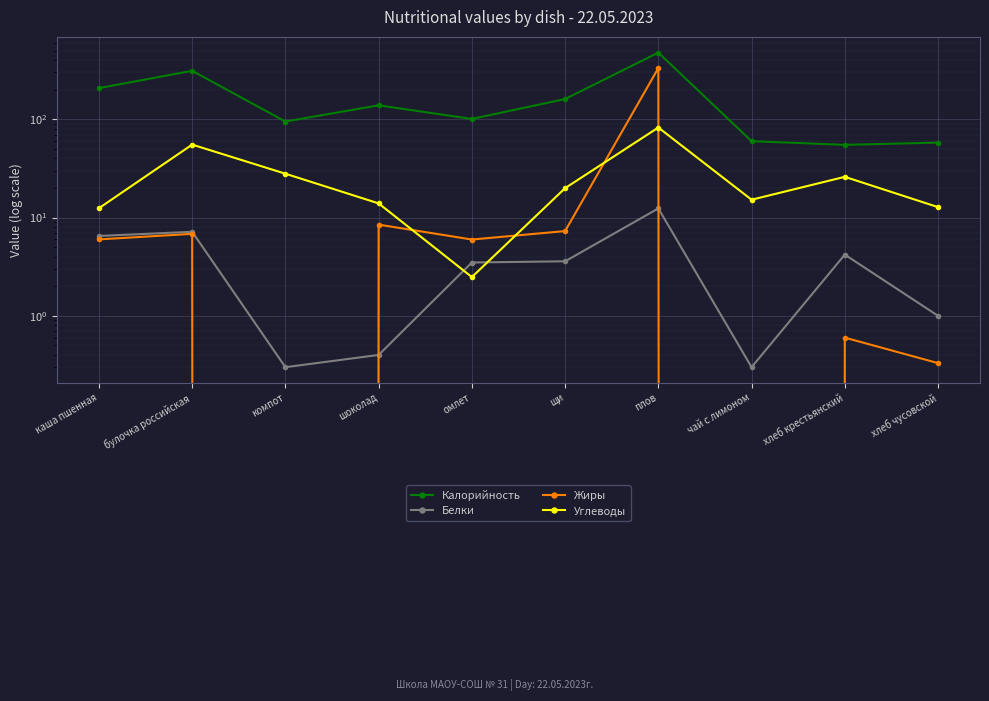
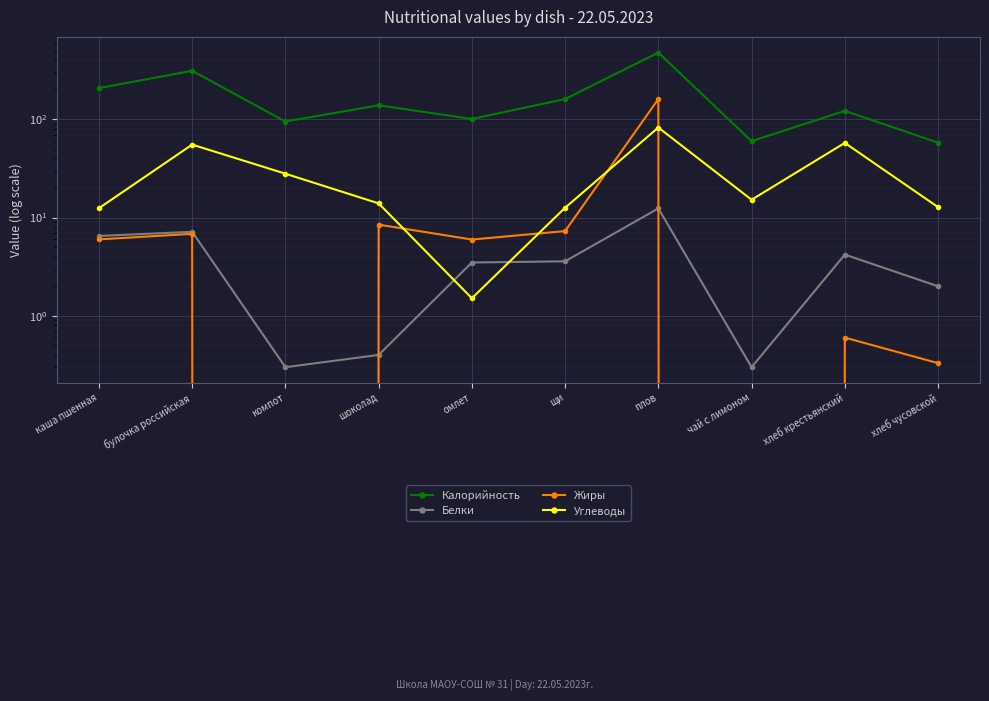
Углеводы, омлет: 2.5 -> 1.5
Углеводы, щи: 20 -> 13
Жиры, плов: 330 -> 160
Калорийность, хлеб крестьянский: 60 -> 120
Углеводы, хлеб крестьянский: 26 -> 60
Белки, хлеб чусовской: 1 -> 2
